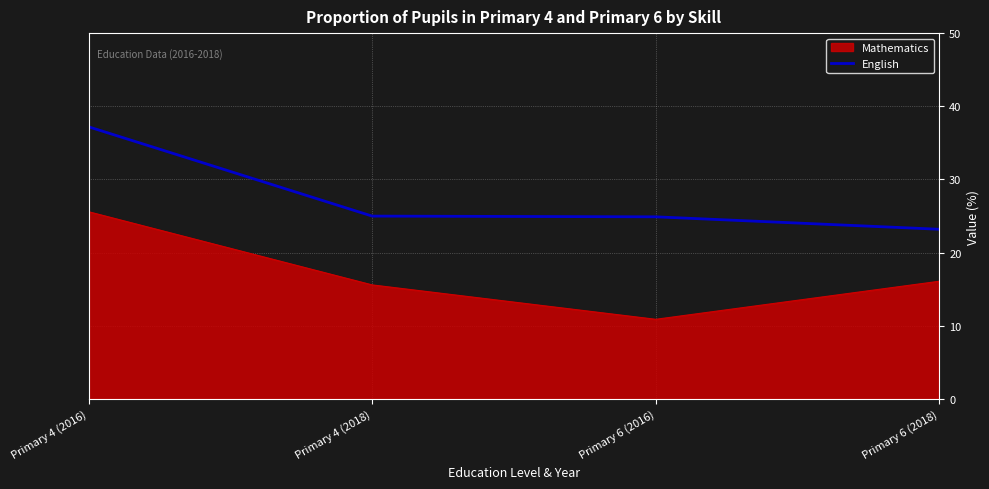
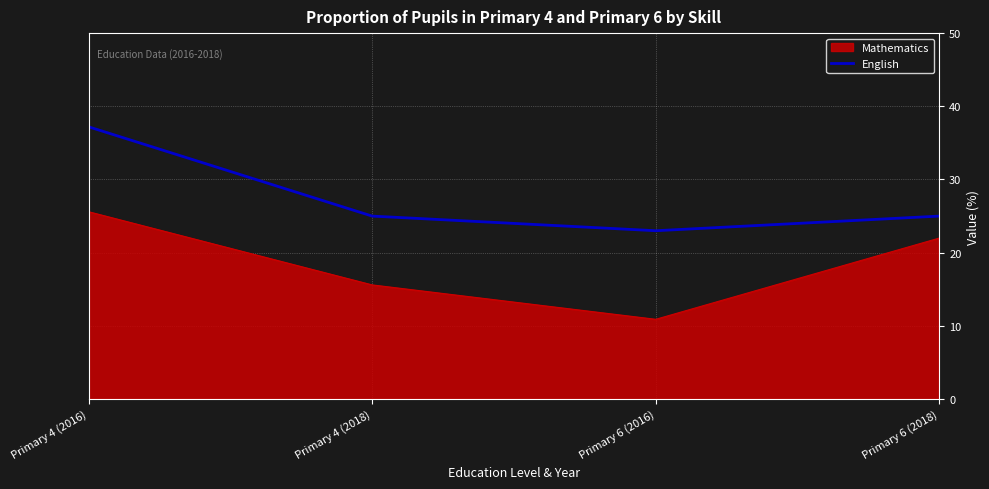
English, Primary 6 (2016): 25 -> 23
Mathematics, Primary 6 (2018): 16 -> 22
English, Primary 6 (2018): 23 -> 25
